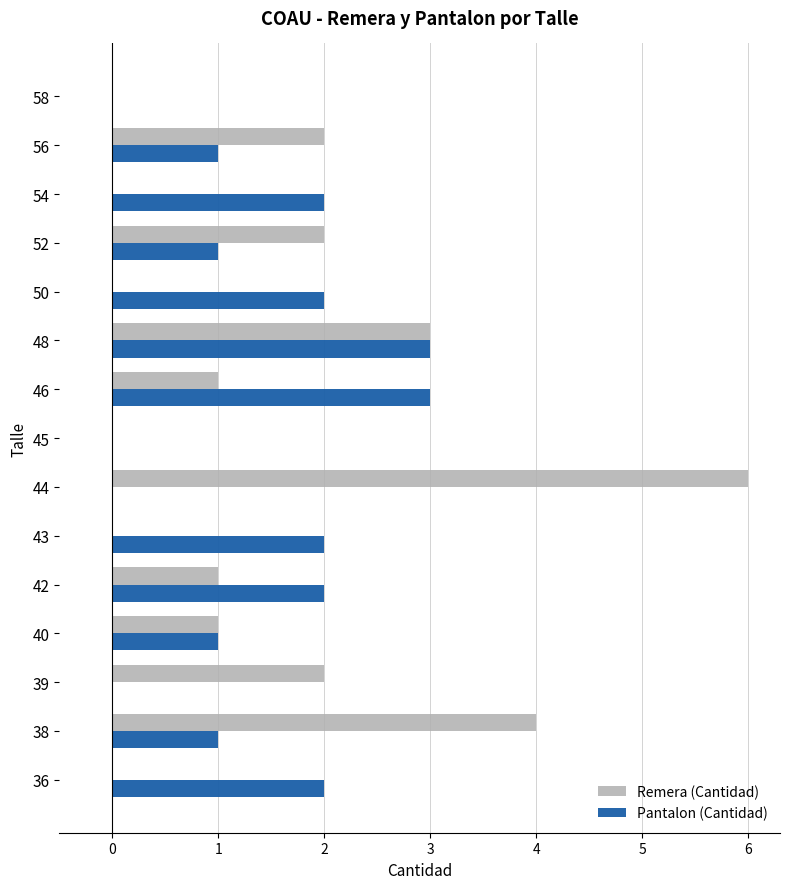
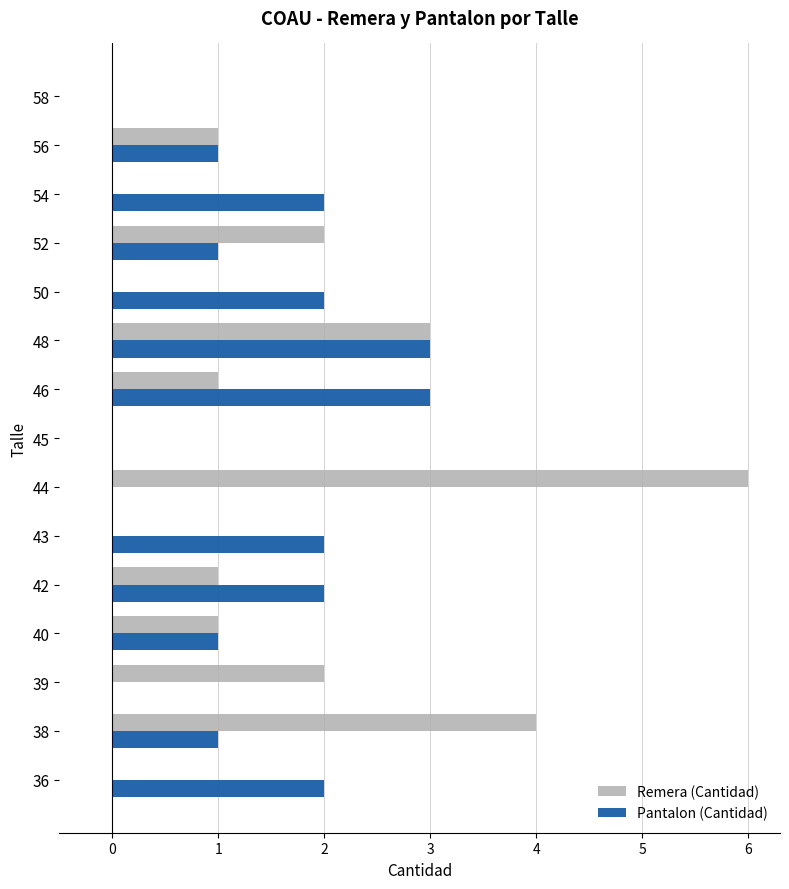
Remera (Cantidad), 56: 2 -> 1
